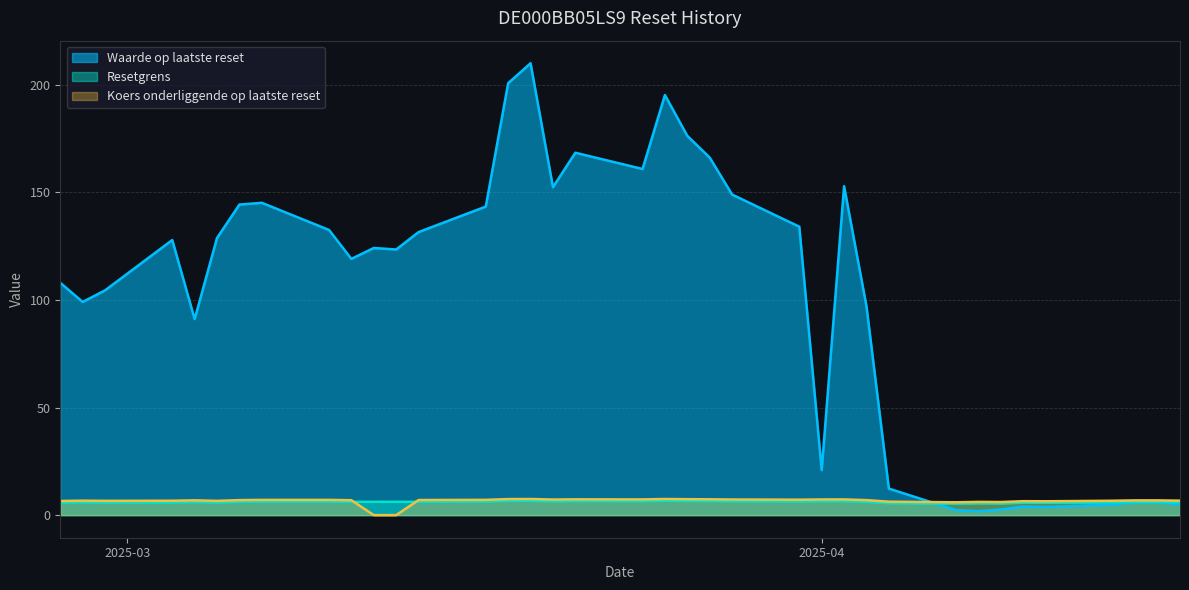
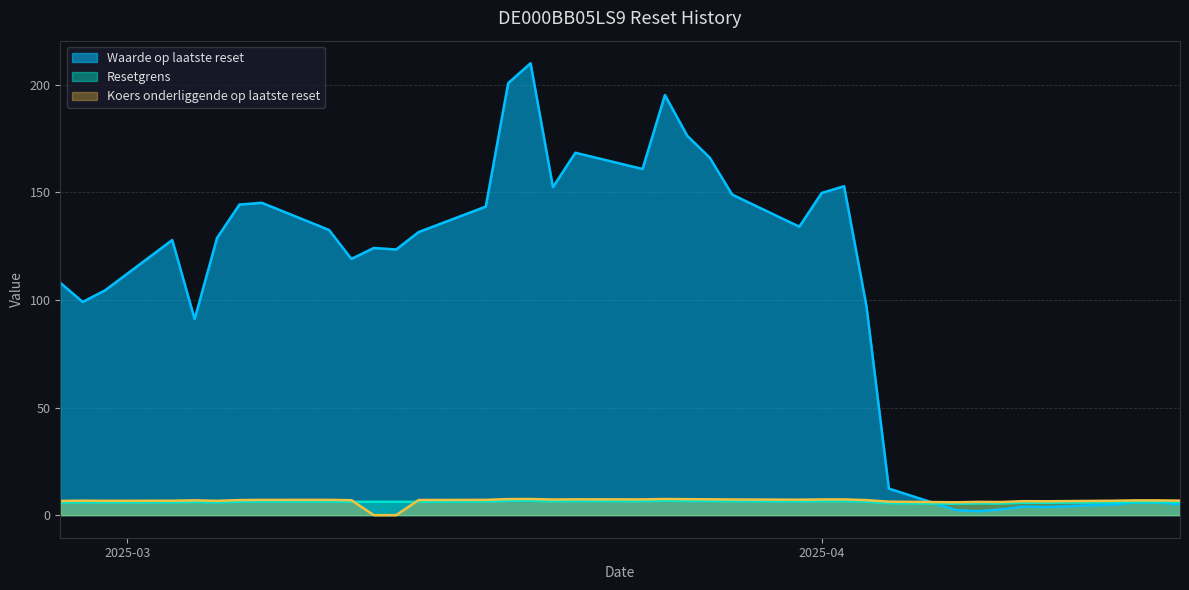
Waarde op laatste reset, 2025-04: 21 -> 150
